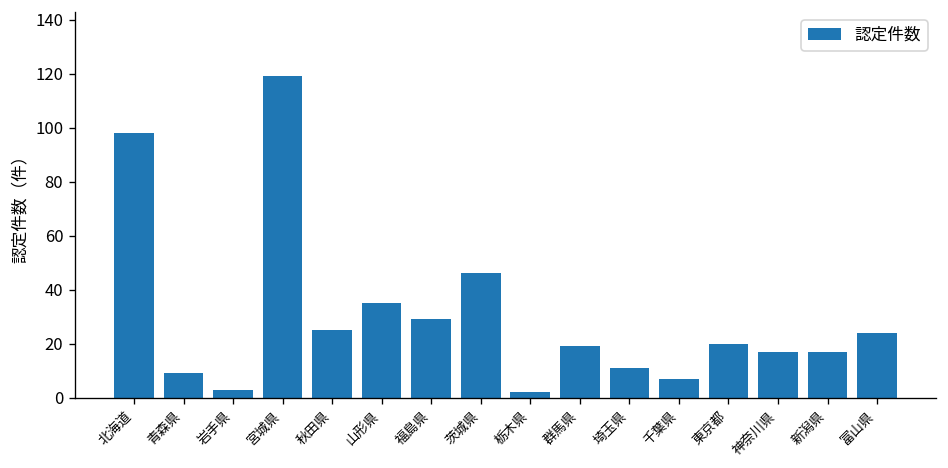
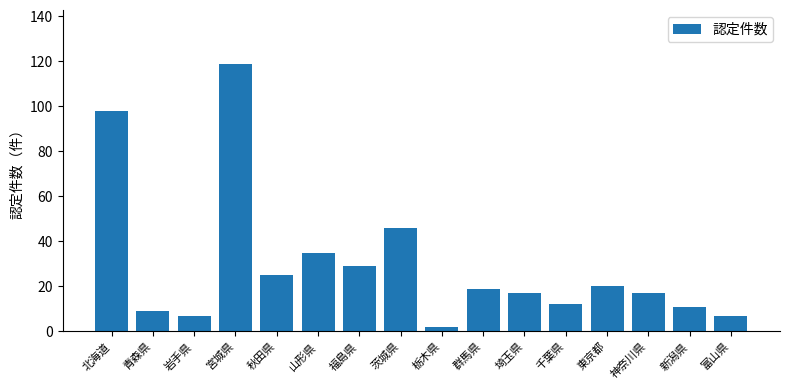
岩手県: 3 -> 7
埼玉県: 11 -> 17
千葉県: 7 -> 12
新潟県: 17 -> 11
富山県: 24 -> 7
